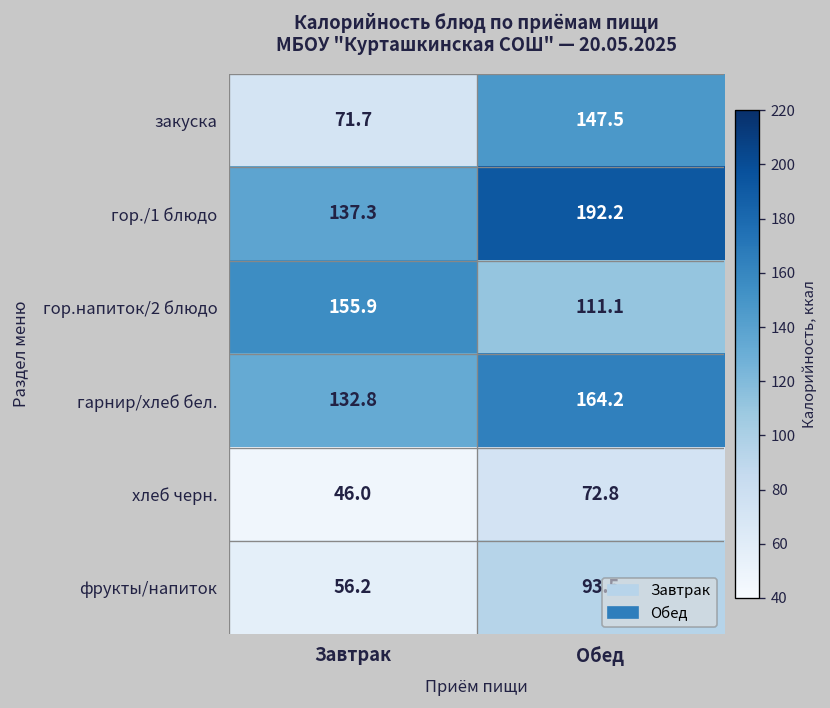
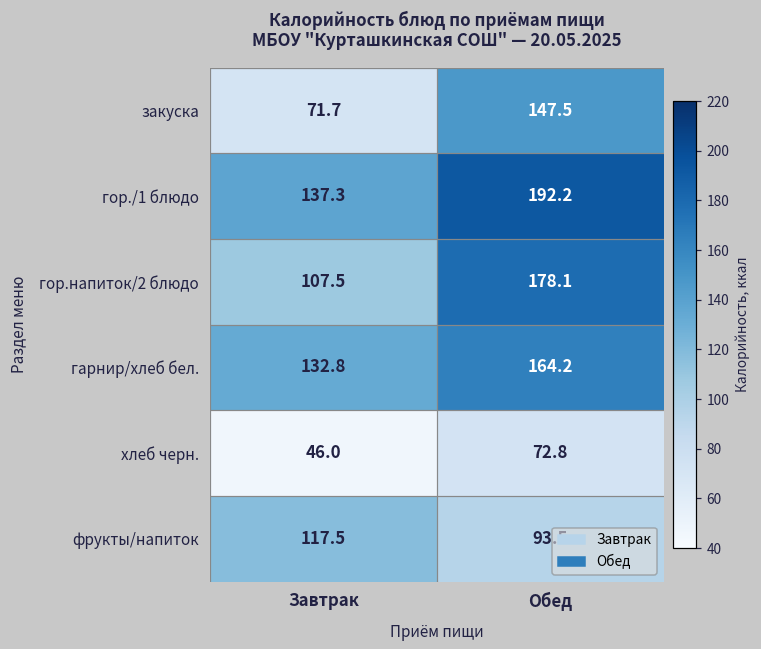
гор.напиток/2 блюдо, Завтрак: 155.9 -> 107.5
гор.напиток/2 блюдо, Обед: 111.1 -> 178.1
фрукты/напиток, Завтрак: 56.2 -> 117.5
